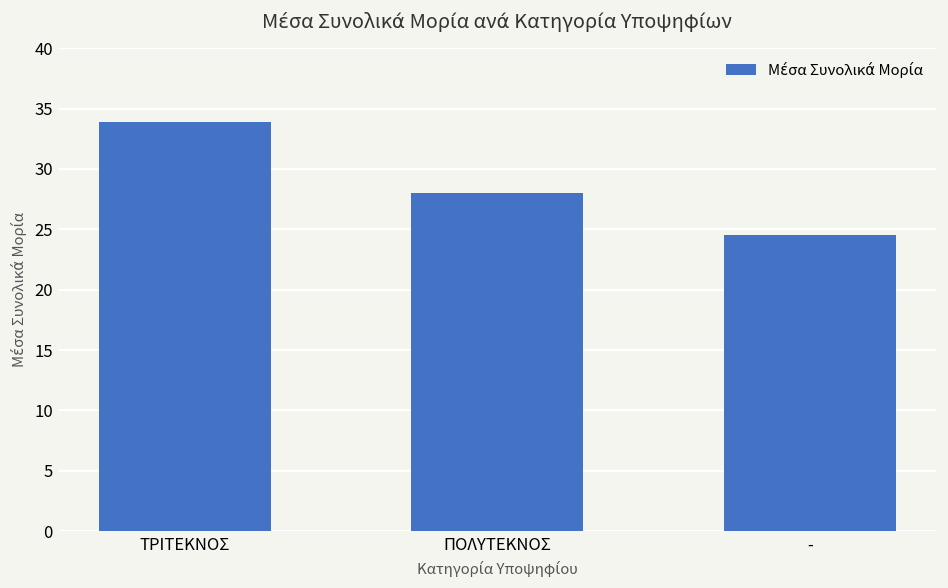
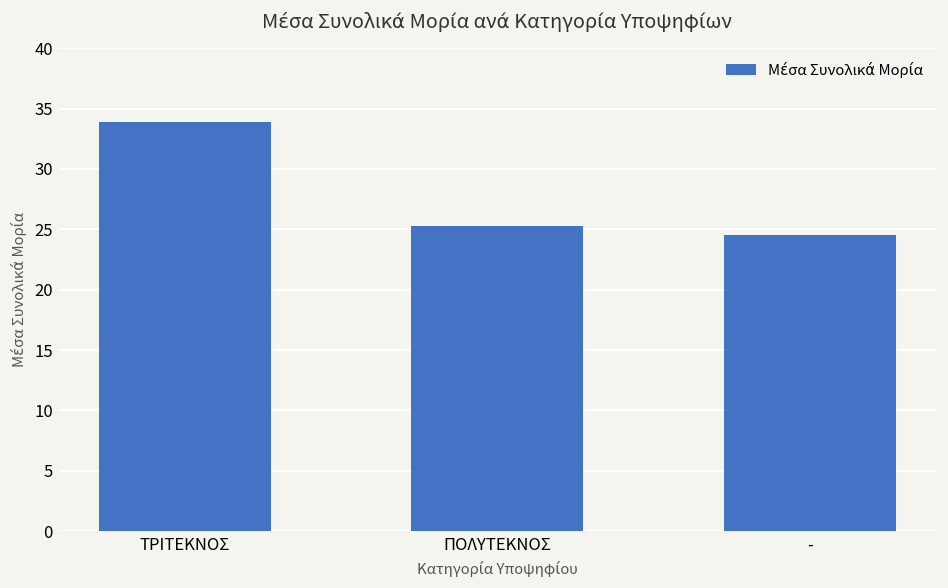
ΠΟΛΥΤΕΚΝΟΣ: 28.0 -> 25.3
